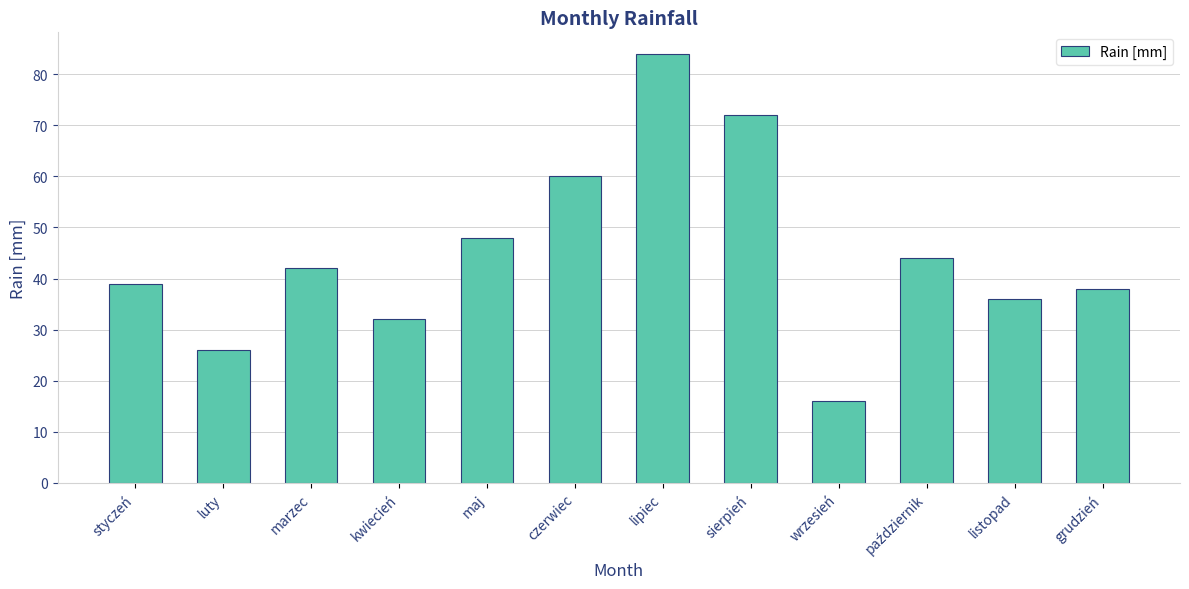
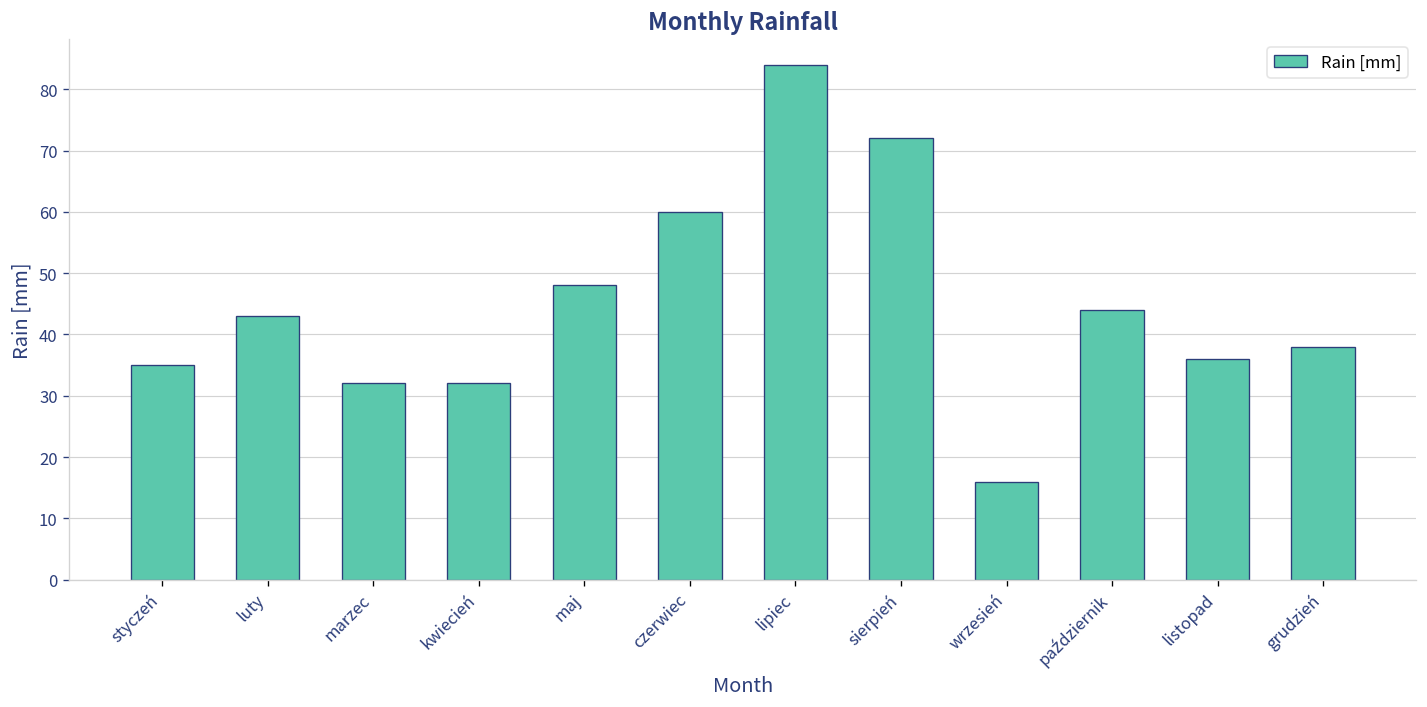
styczeń: 39 -> 35
luty: 26 -> 43
marzec: 42 -> 32
